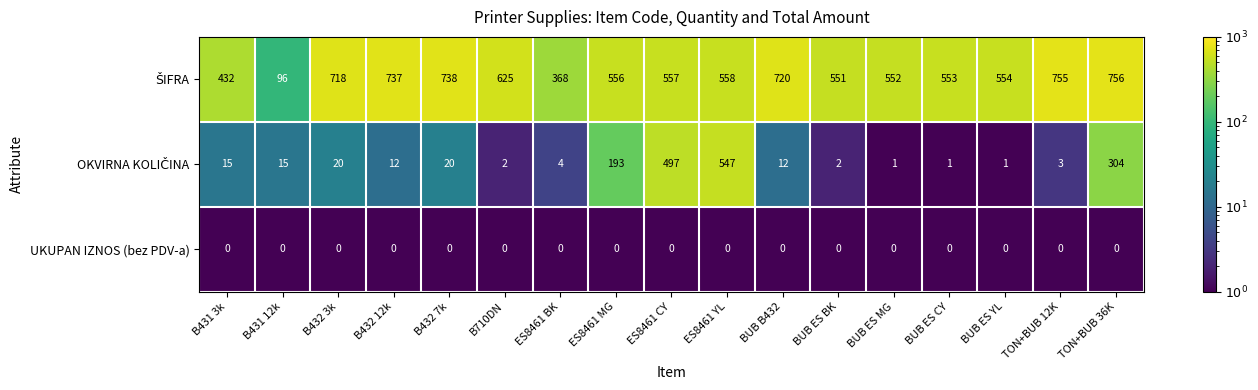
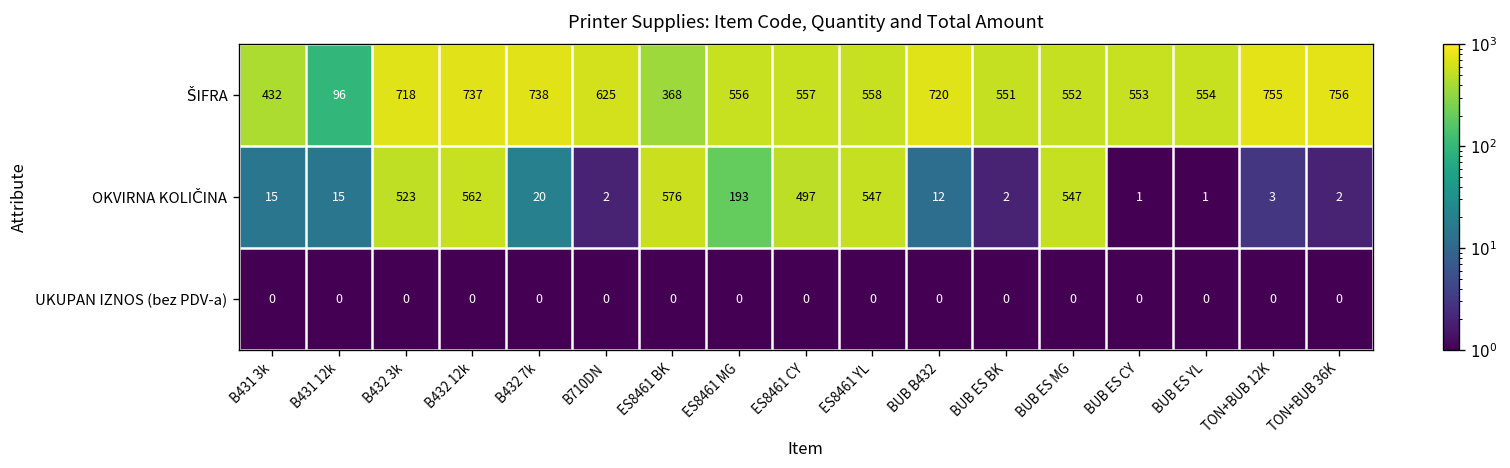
OKVIRNA KOLIČINA, B432 3k: 20 -> 523
OKVIRNA KOLIČINA, B432 12k: 12 -> 562
OKVIRNA KOLIČINA, ES8461 BK: 4 -> 576
OKVIRNA KOLIČINA, BUB ES MG: 1 -> 547
OKVIRNA KOLIČINA, TON+BUB 36K: 304 -> 2
